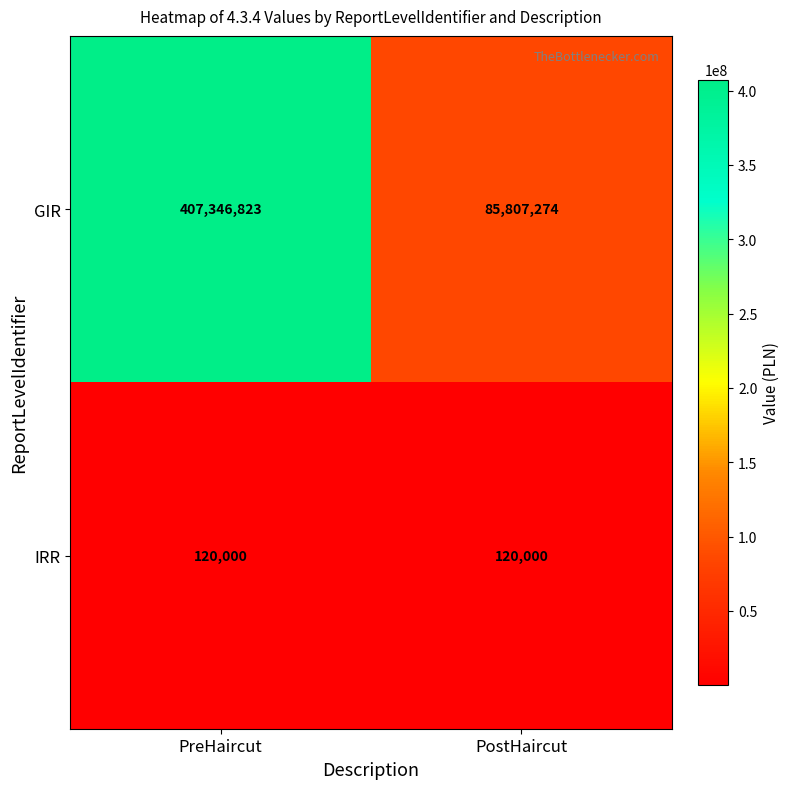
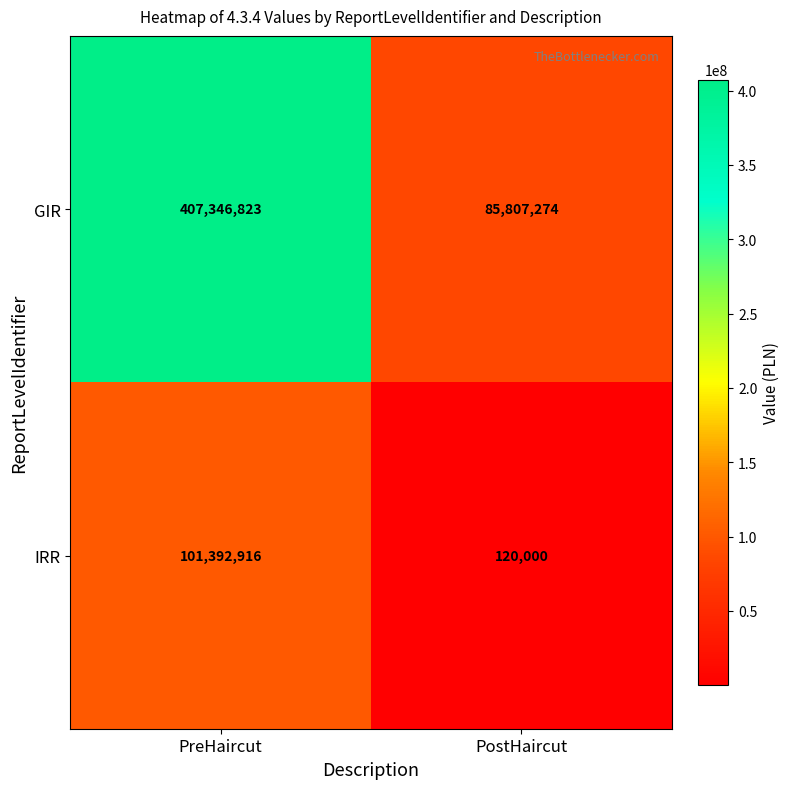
IRR, PreHaircut: 120,000 -> 101,392,916
